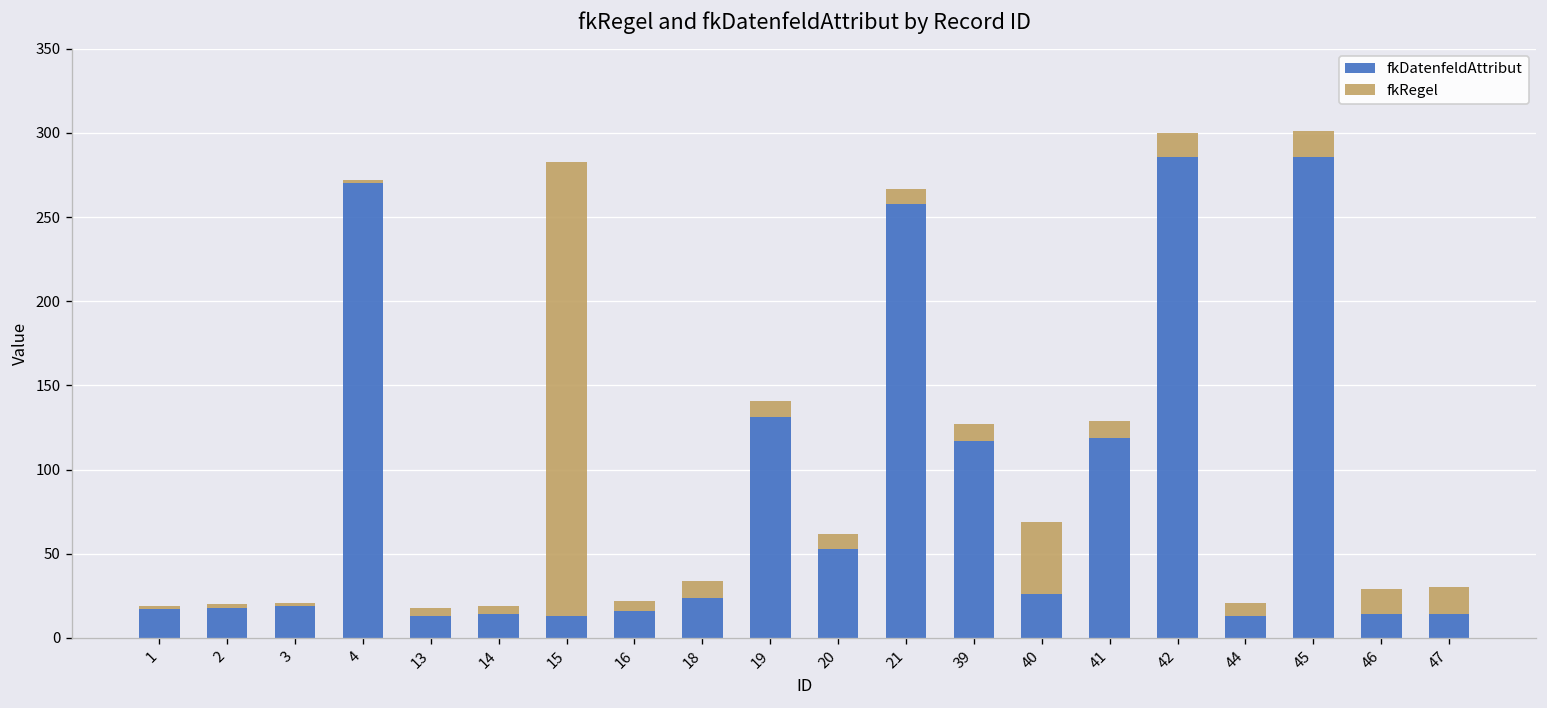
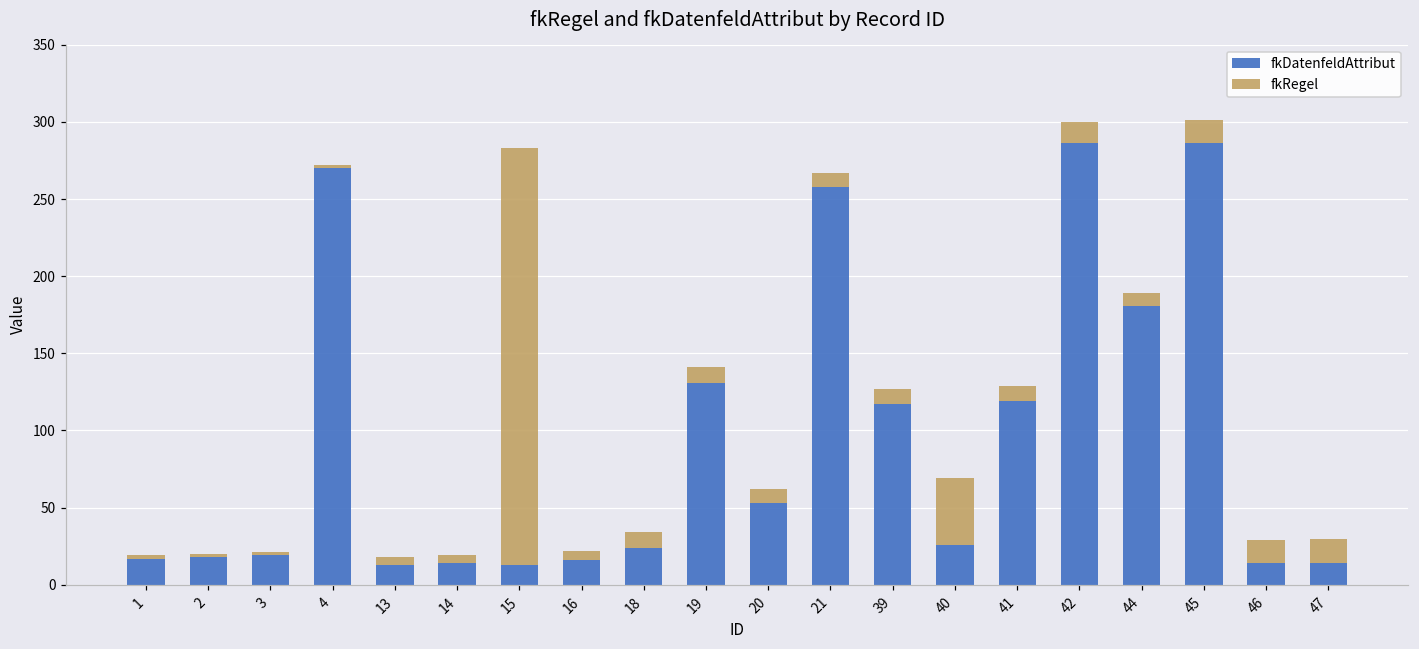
fkDatenfeldAttribut, 44: 13 -> 181
